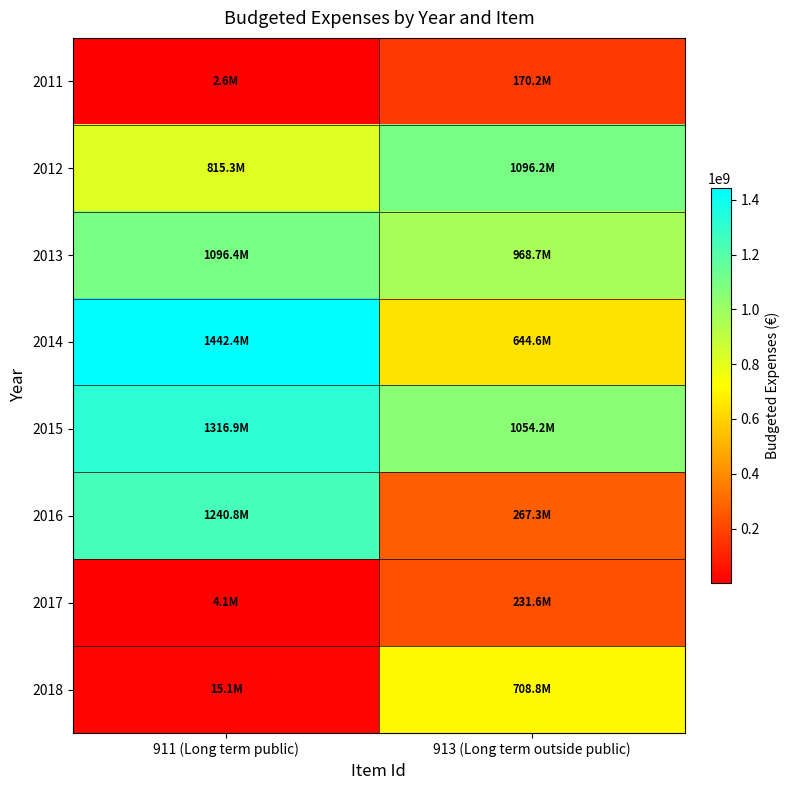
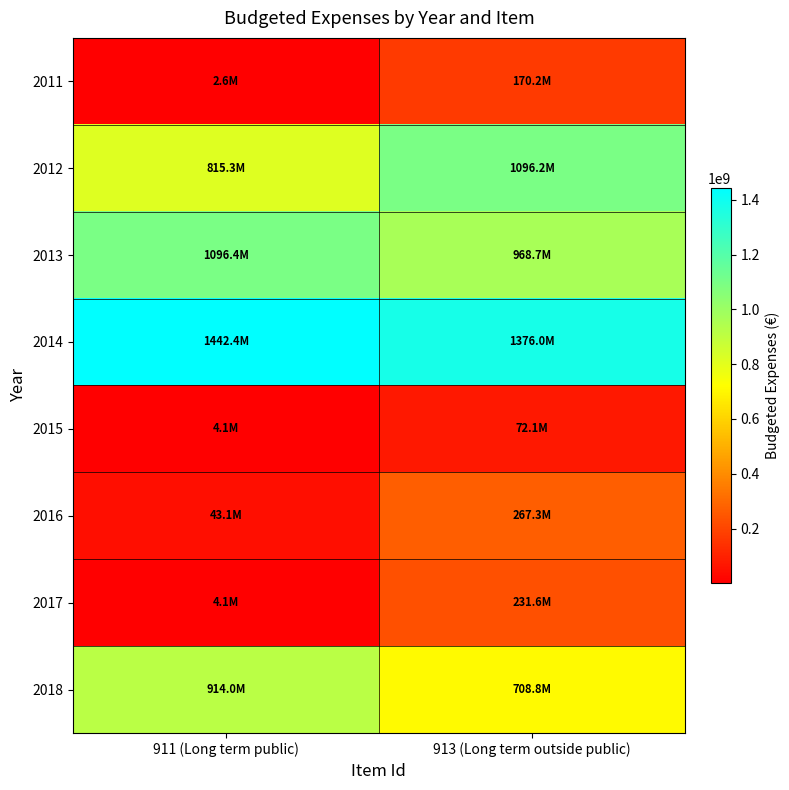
2014, 913 (Long term outside public): 644.6M -> 1376.0M
2015, 911 (Long term public): 1316.9M -> 4.1M
2015, 913 (Long term outside public): 1054.2M -> 72.1M
2016, 911 (Long term public): 1240.8M -> 43.1M
2018, 911 (Long term public): 15.1M -> 914.0M
